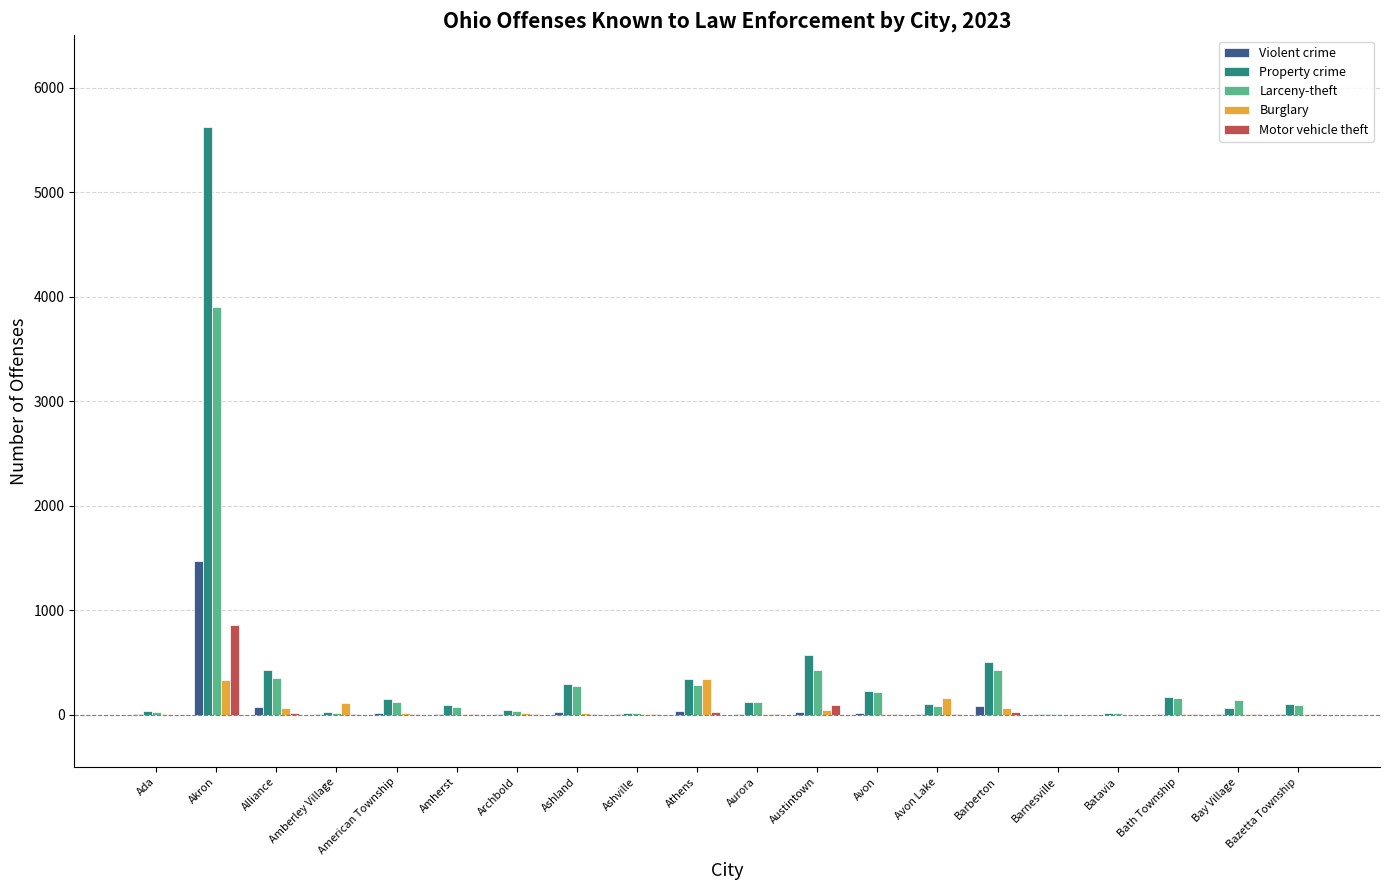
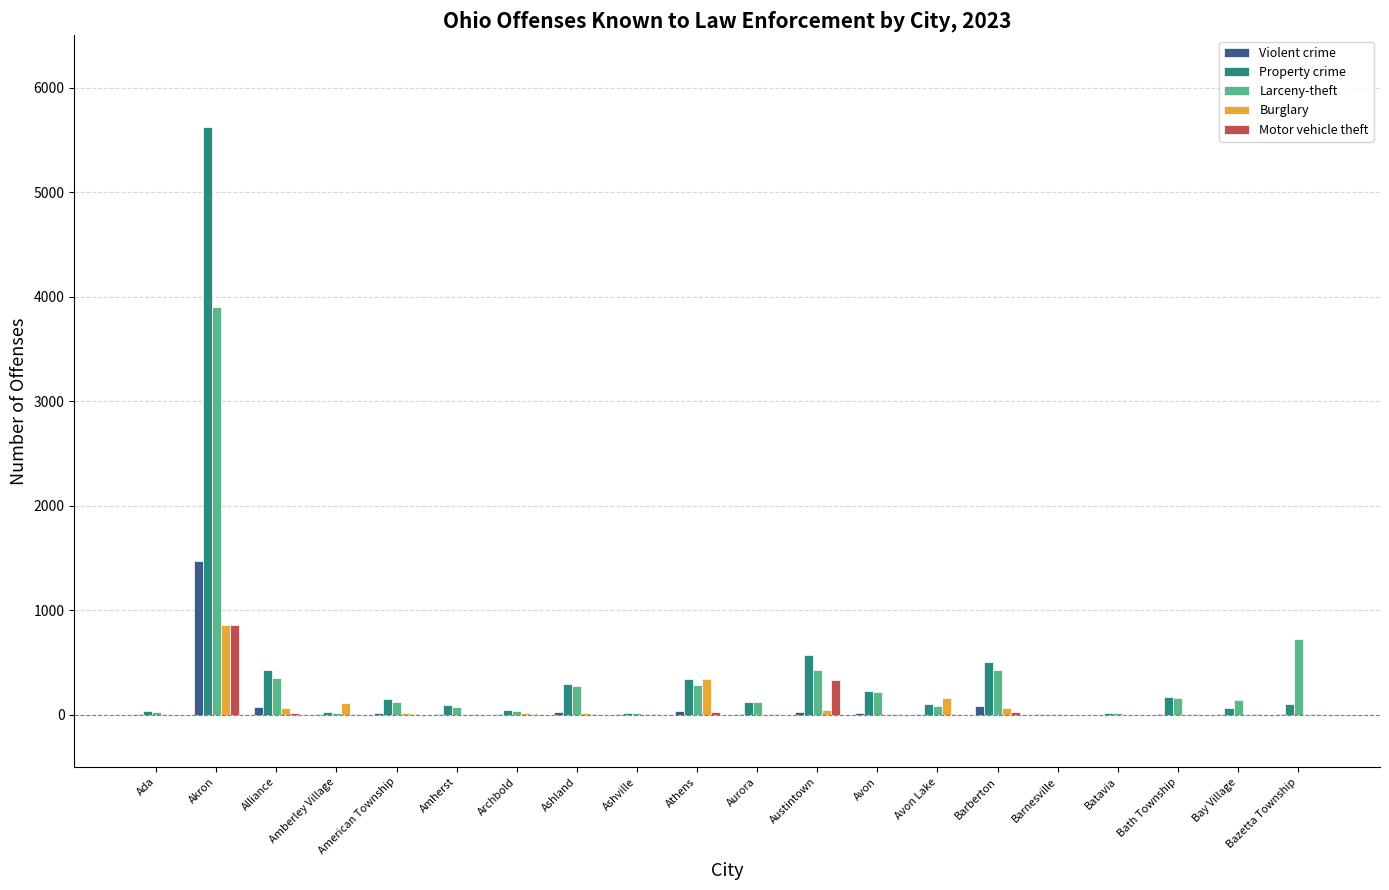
Burglary, Akron: 330 -> 860
Motor vehicle theft, Austintown: 90 -> 330
Larceny-theft, Bazetta Township: 90 -> 730
